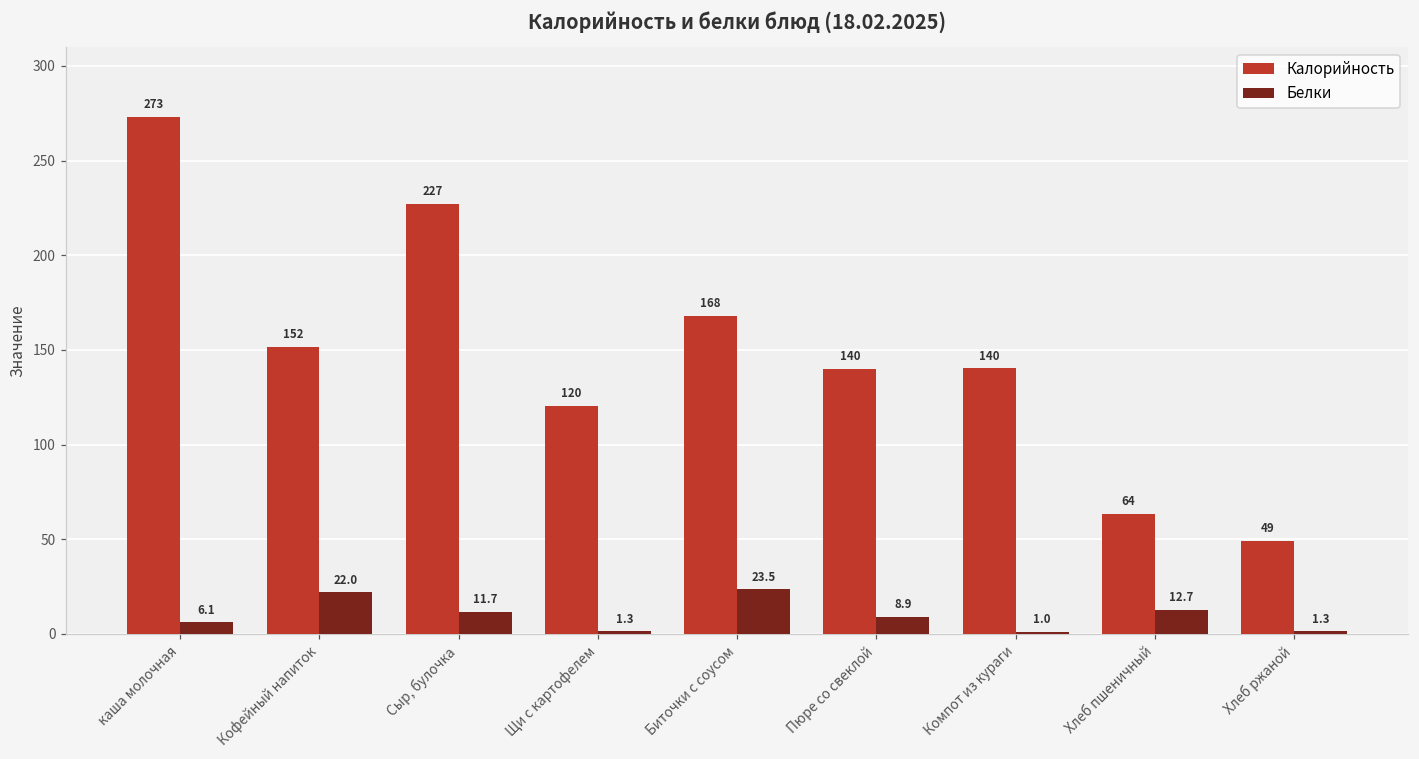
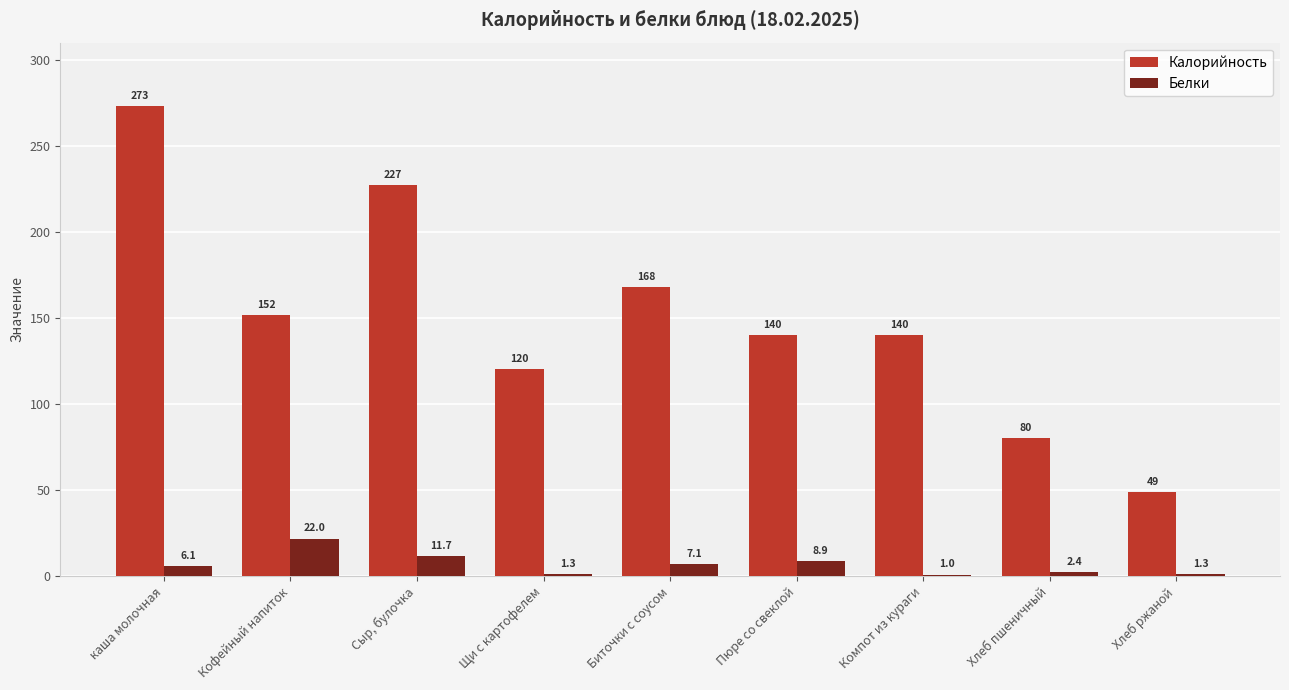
Белки, Биточки с соусом: 23.5 -> 7.1
Калорийность, Хлеб пшеничный: 64 -> 80
Белки, Хлеб пшеничный: 12.7 -> 2.4
